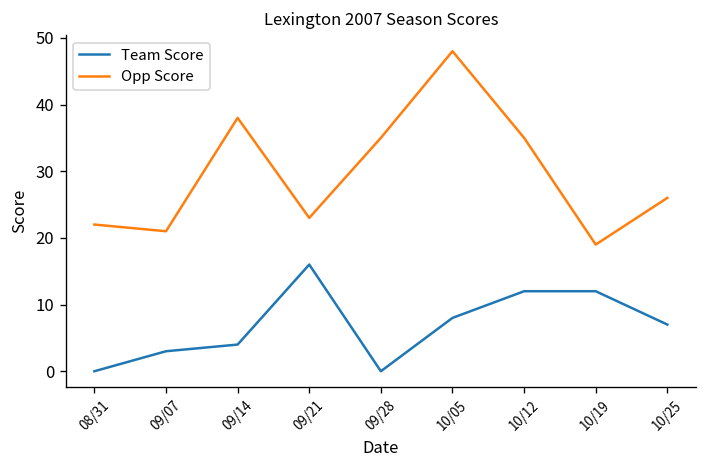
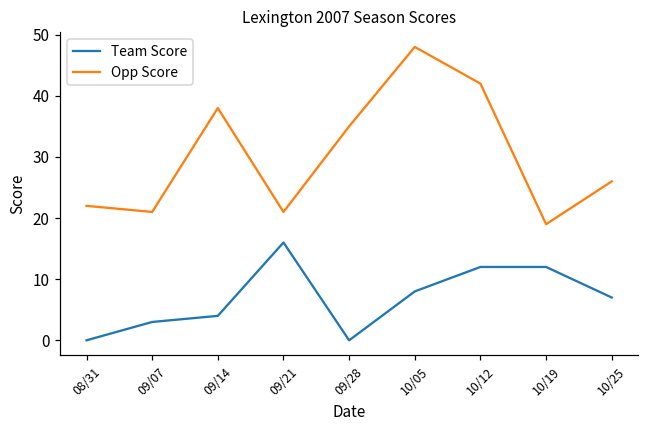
Opp Score, 09/21: 23 -> 21
Opp Score, 10/12: 35 -> 42
